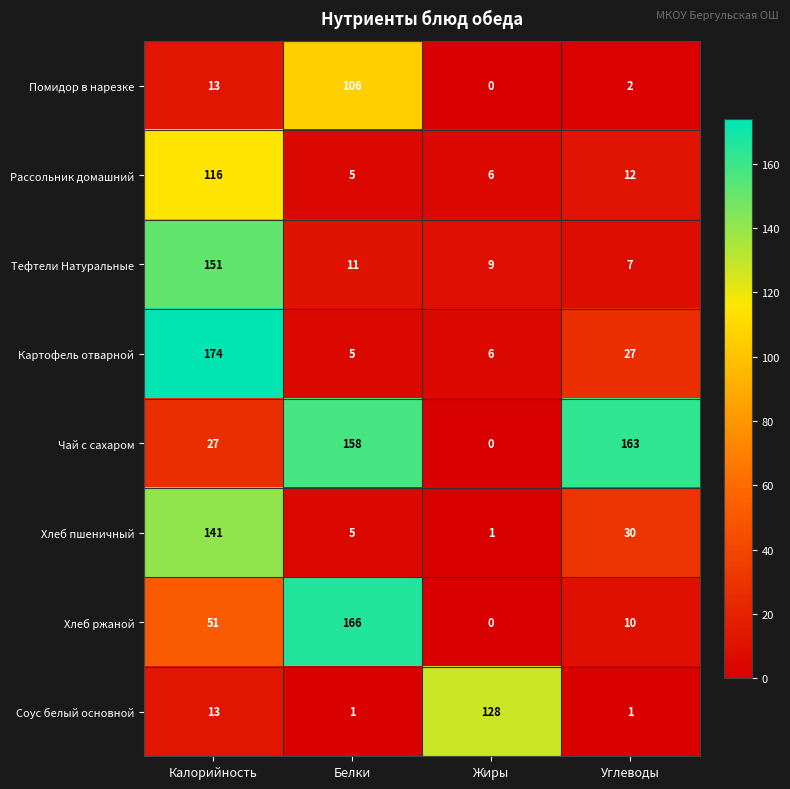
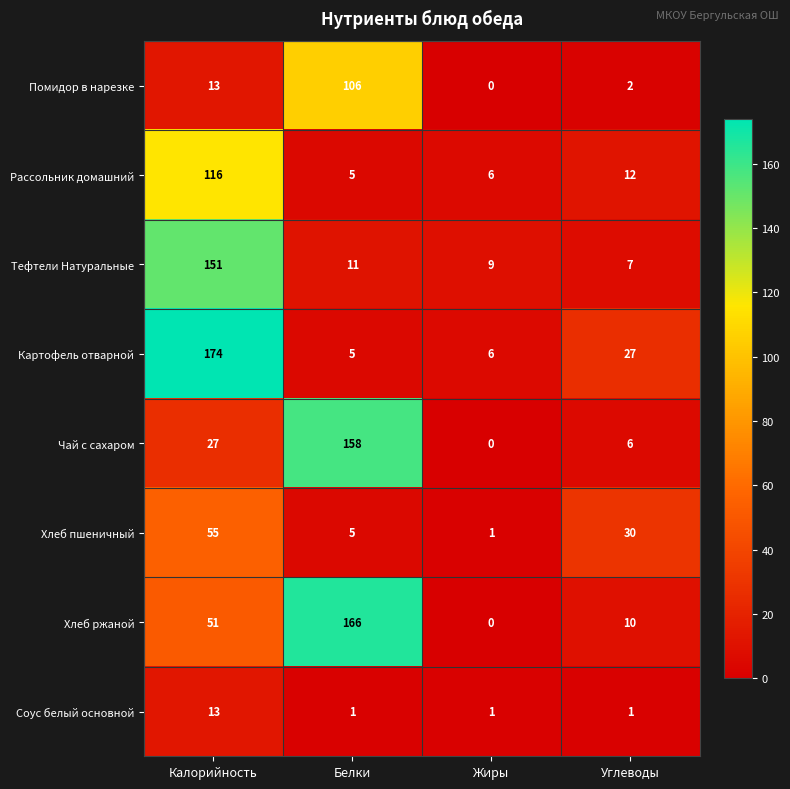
Чай с сахаром, Углеводы: 163 -> 6
Хлеб пшеничный, Калорийность: 141 -> 55
Соус белый основной, Жиры: 128 -> 1
